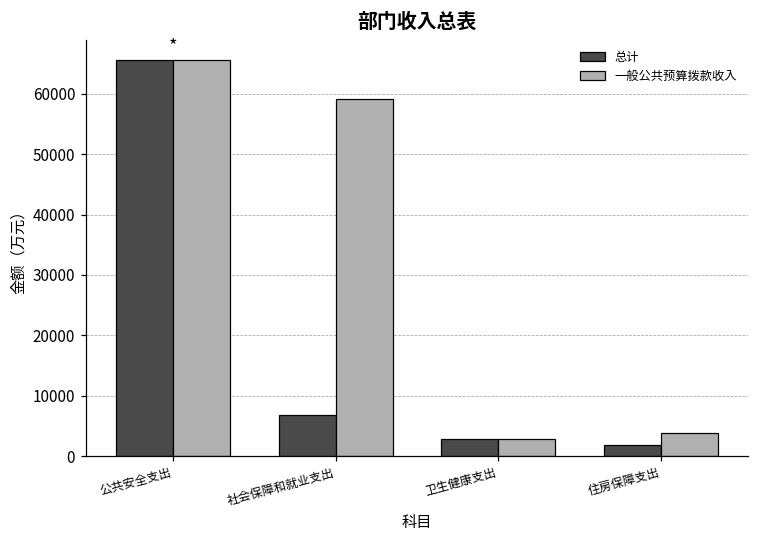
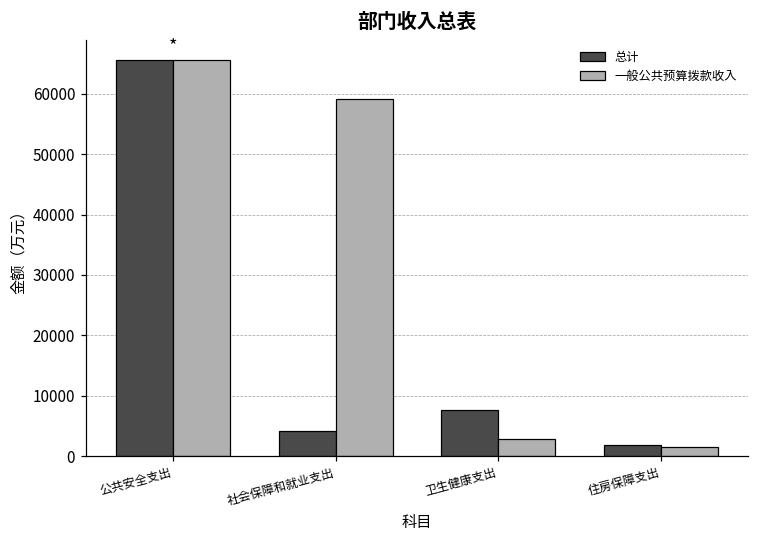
总计, 社会保障和就业支出: 7000 -> 4000
总计, 卫生健康支出: 3000 -> 8000
一般公共预算拨款收入, 住房保障支出: 4000 -> 1000
